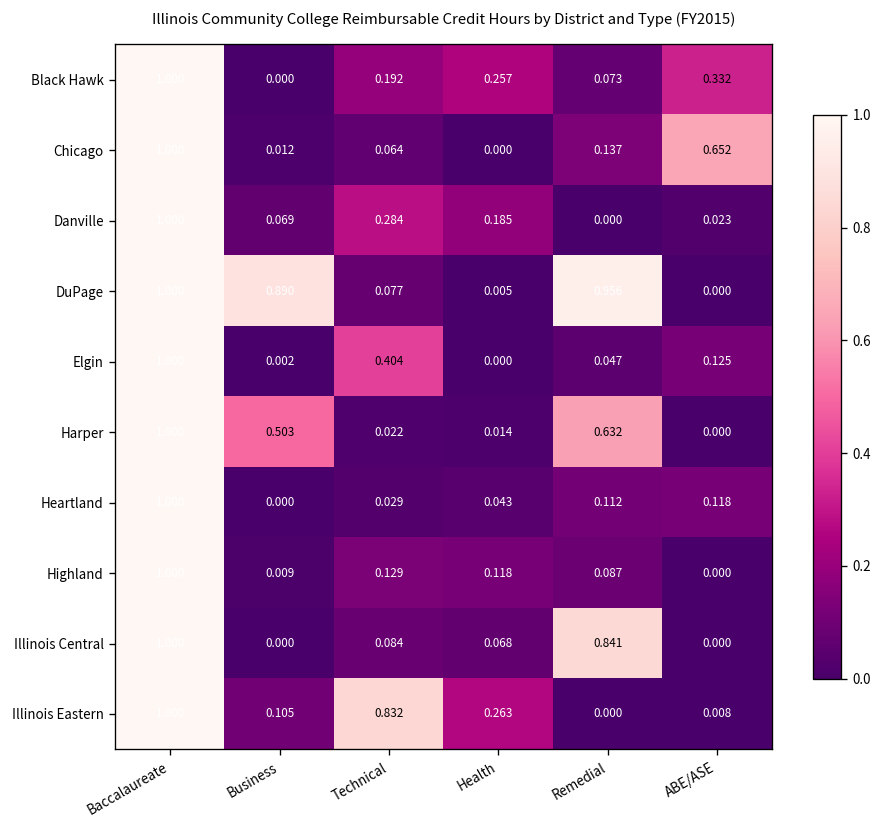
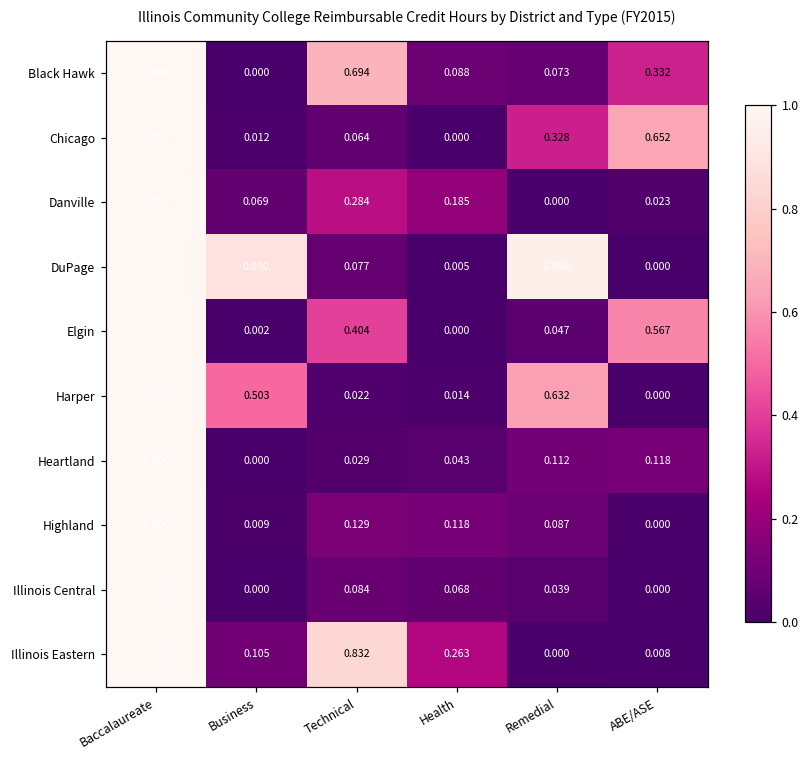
Black Hawk, Technical: 0.192 -> 0.694
Black Hawk, Health: 0.257 -> 0.088
Chicago, Remedial: 0.137 -> 0.328
Elgin, ABE/ASE: 0.125 -> 0.567
Illinois Central, Remedial: 0.841 -> 0.039
